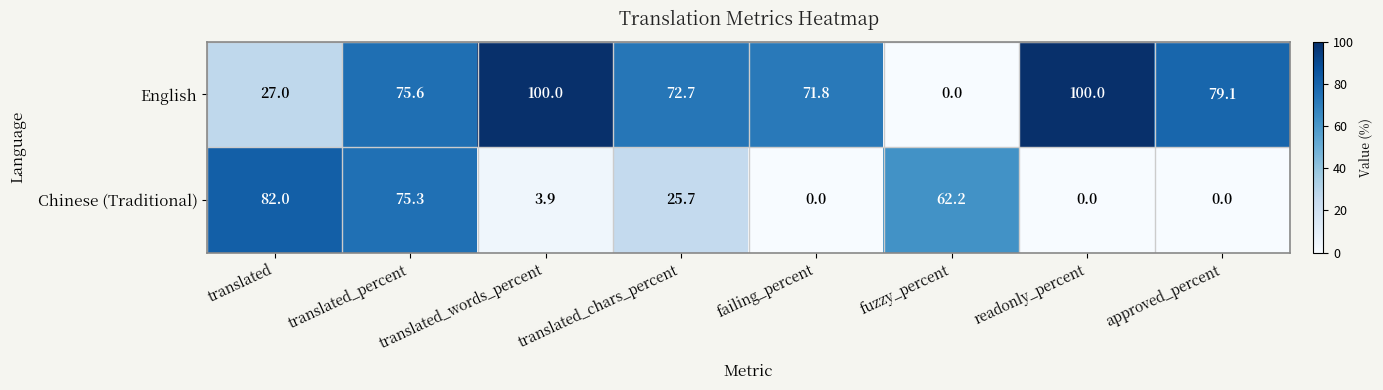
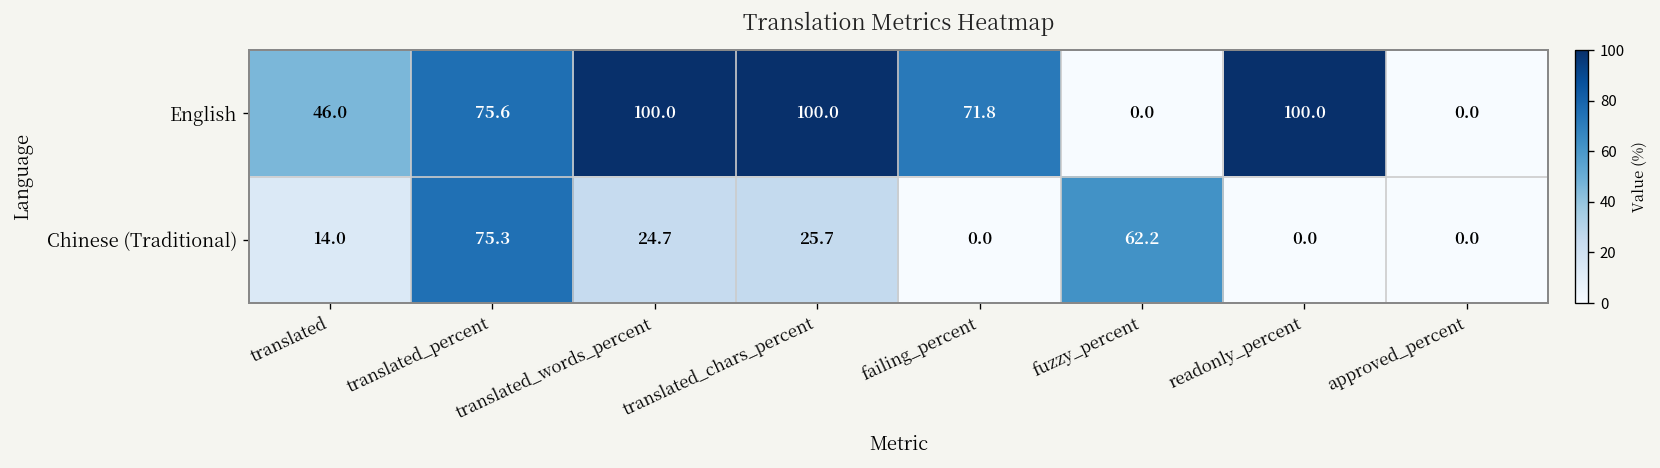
English, translated: 27.0 -> 46.0
English, translated_chars_percent: 72.7 -> 100.0
English, approved_percent: 79.1 -> 0.0
Chinese (Traditional), translated: 82.0 -> 14.0
Chinese (Traditional), translated_words_percent: 3.9 -> 24.7
